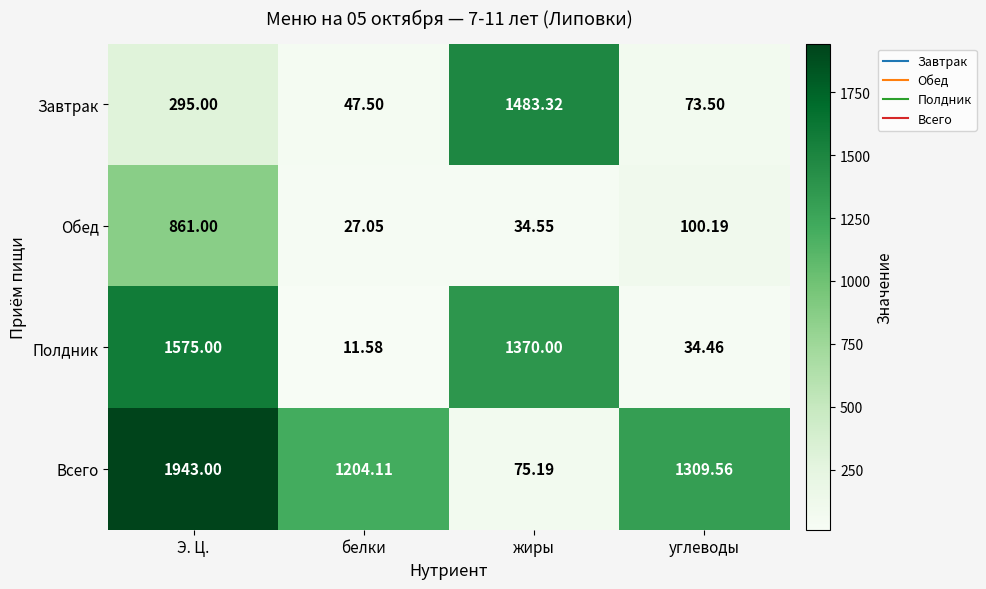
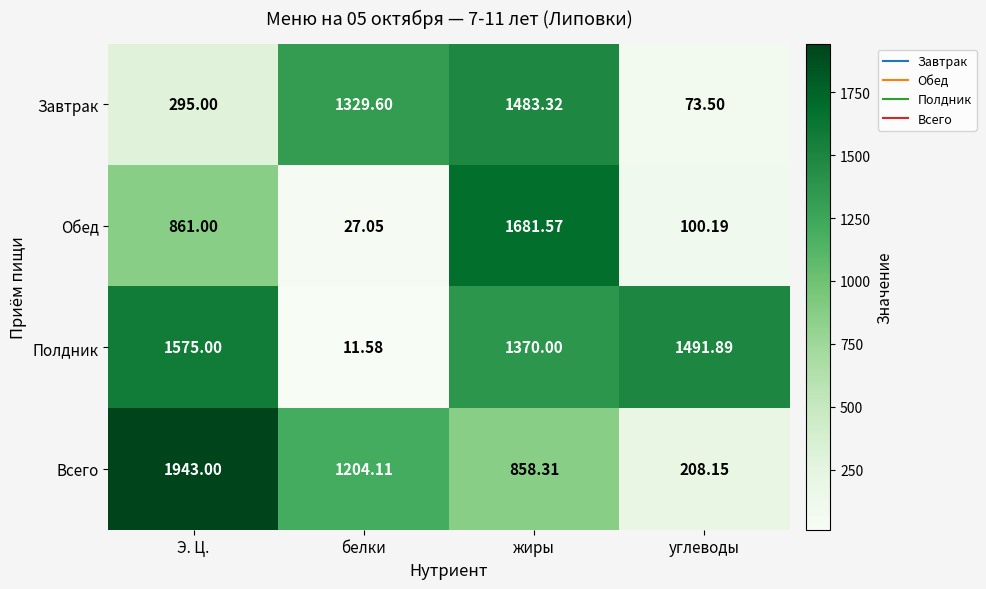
Завтрак, белки: 47.50 -> 1329.60
Обед, жиры: 34.55 -> 1681.57
Полдник, углеводы: 34.46 -> 1491.89
Всего, жиры: 75.19 -> 858.31
Всего, углеводы: 1309.56 -> 208.15
